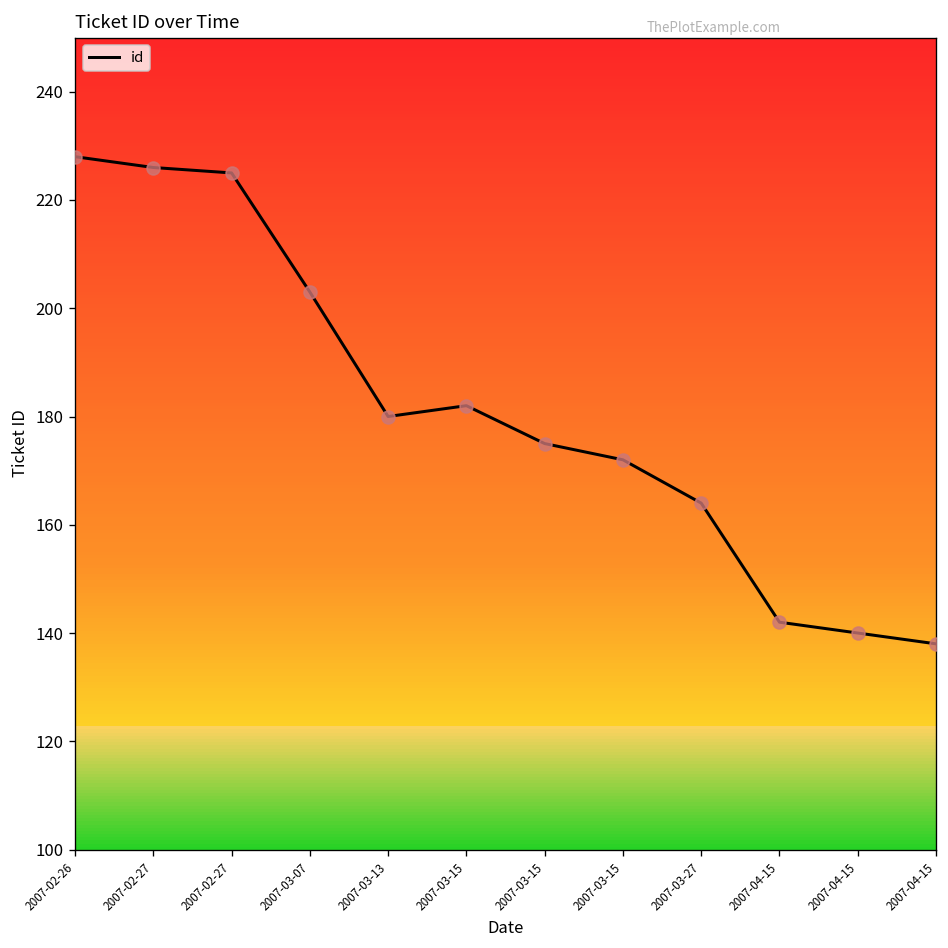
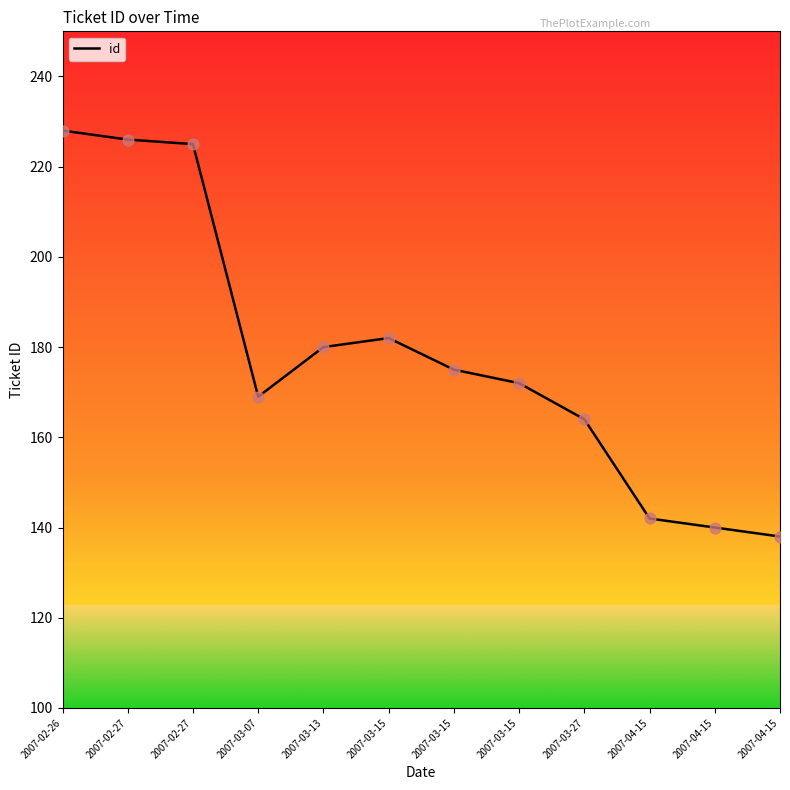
2007-03-07: 203 -> 169
